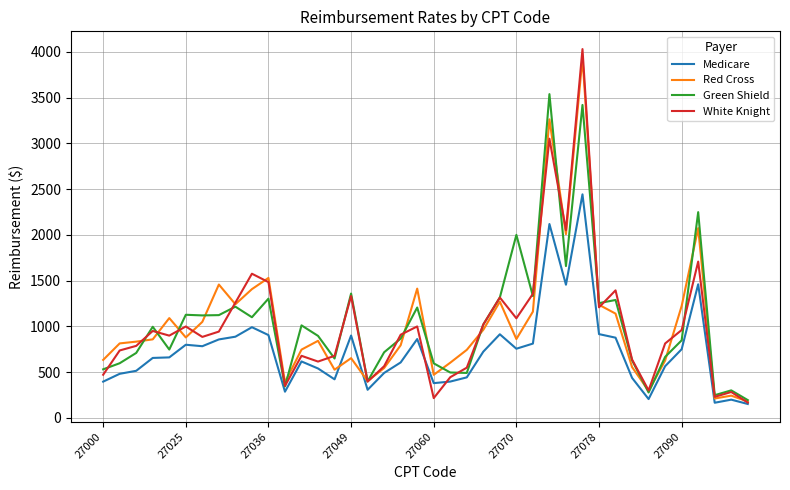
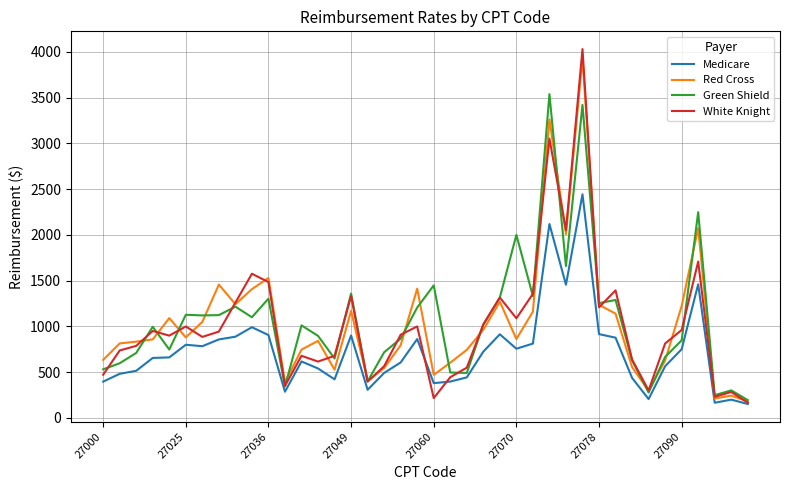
Red Cross, 27049: 700 -> 1200
Green Shield, 27060: 600 -> 1400
